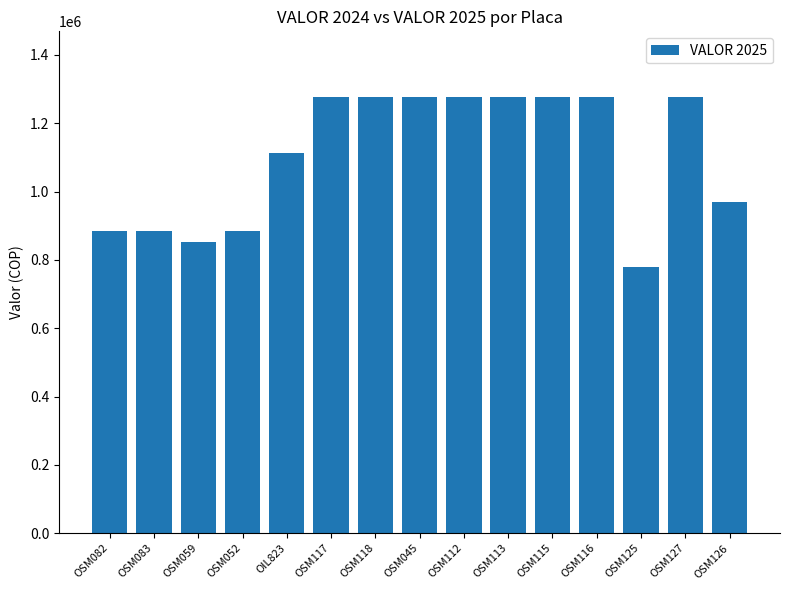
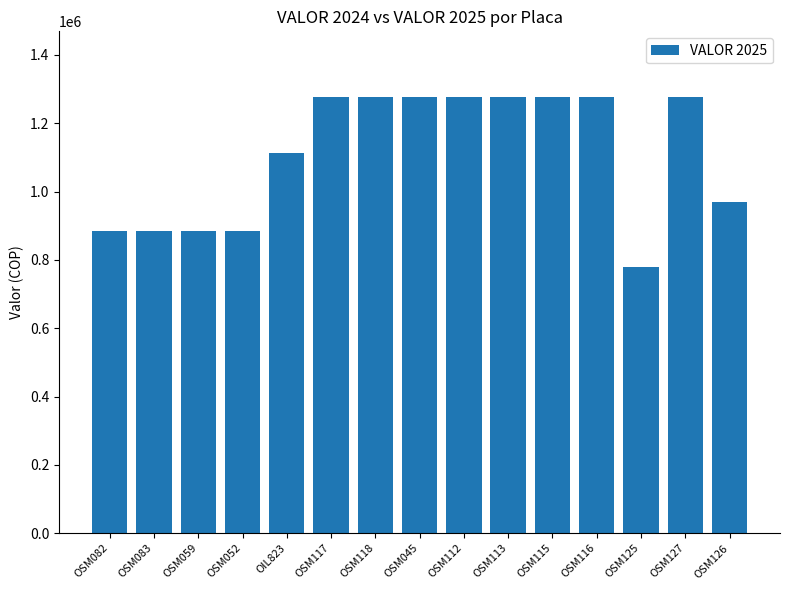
OSM059: 850000 -> 880000
